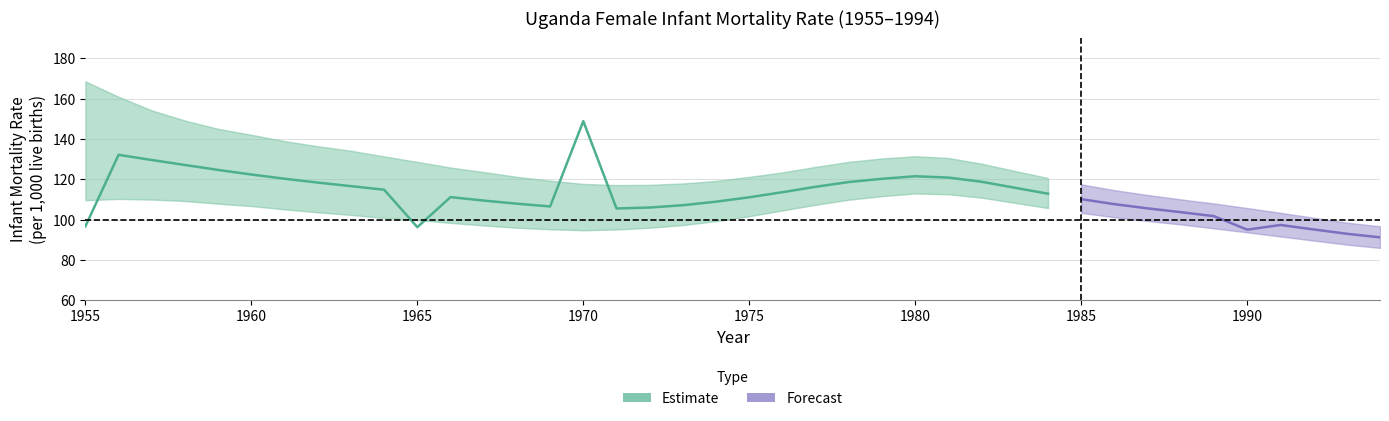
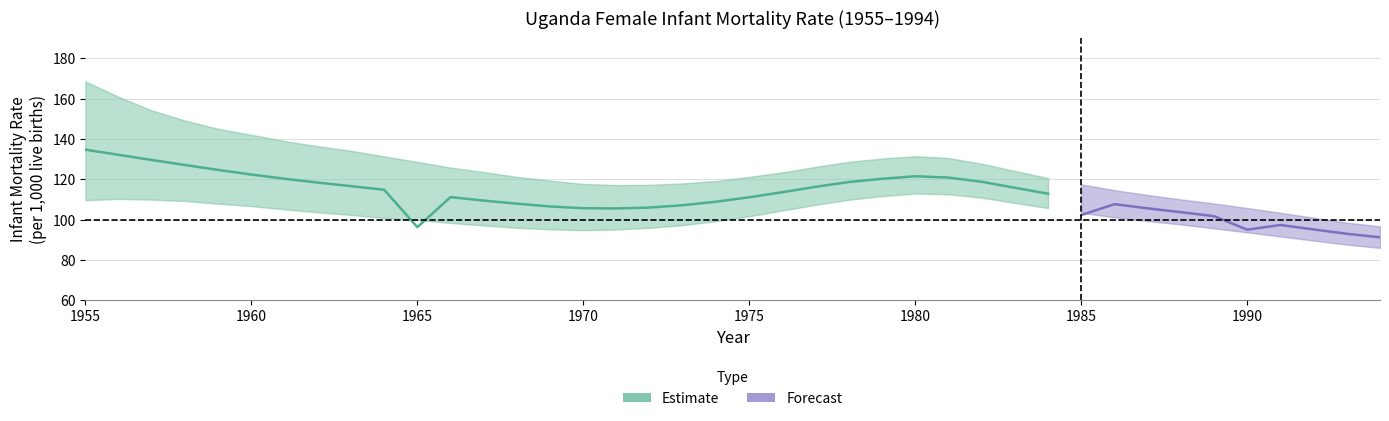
Estimate, 1955: 97 -> 135
Estimate, 1970: 149 -> 106
Forecast, 1985: 110 -> 102
